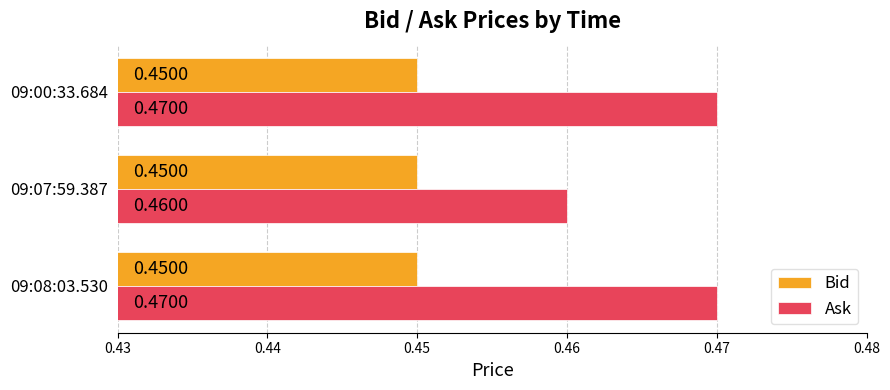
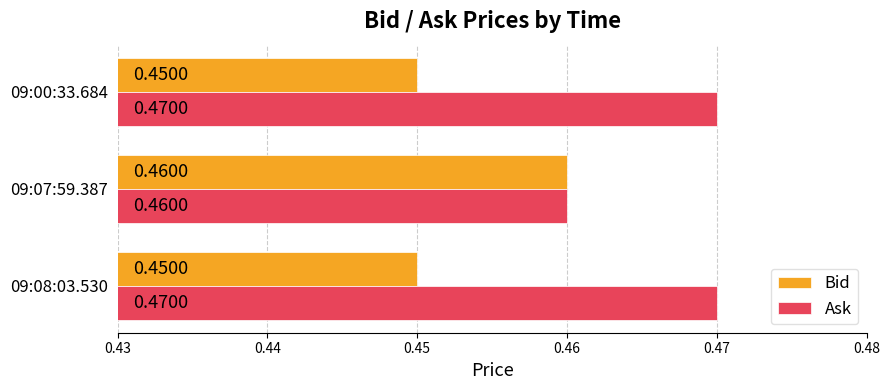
Bid, 09:07:59.387: 0.4500 -> 0.4600
